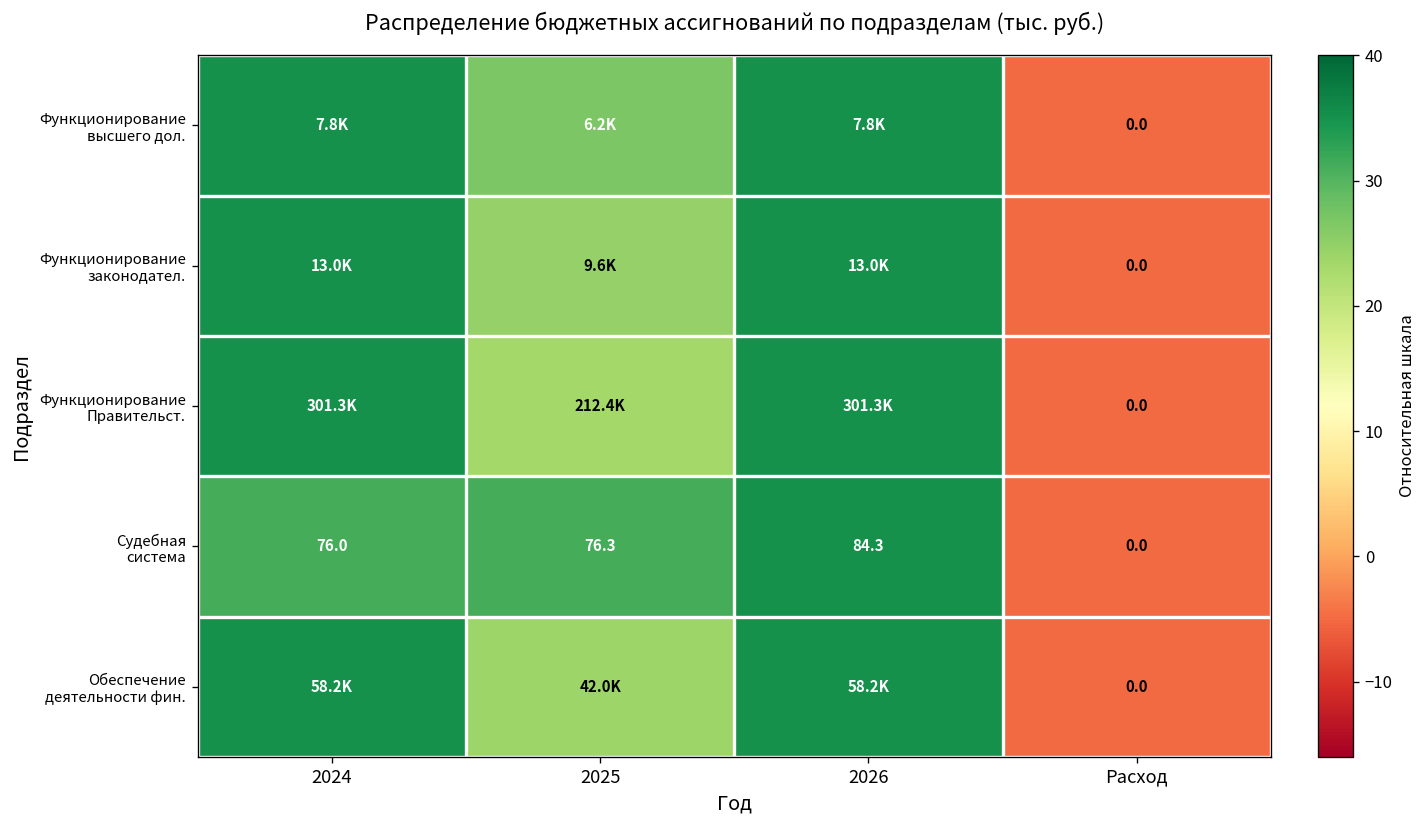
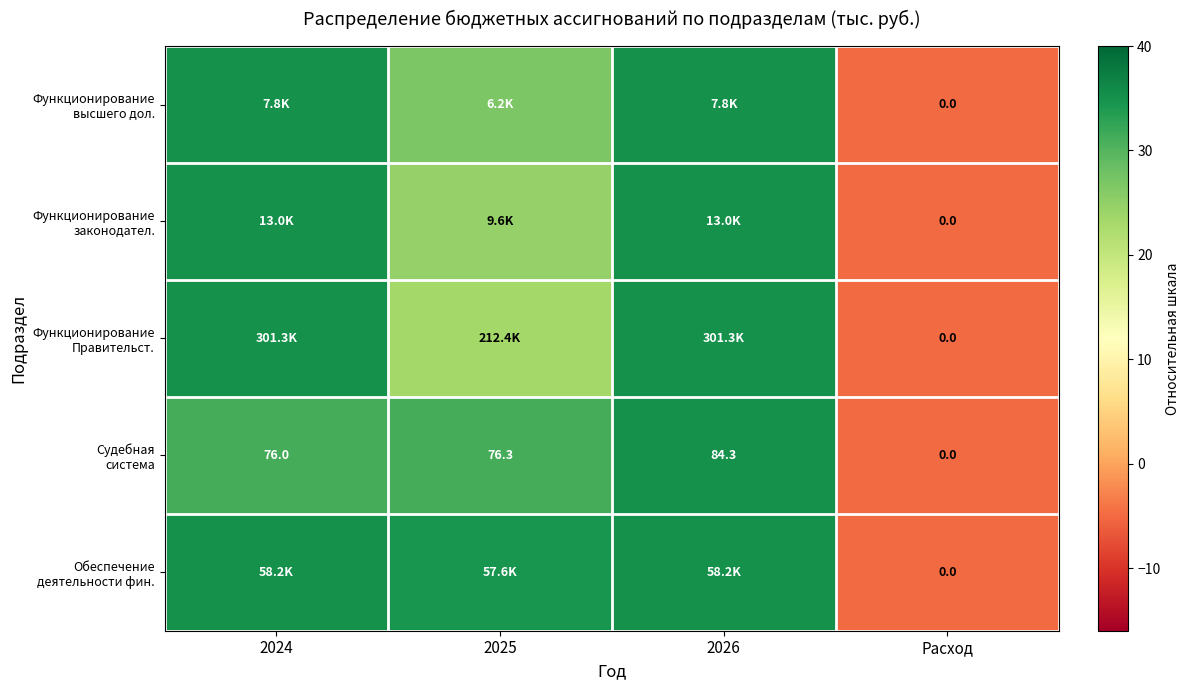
Обеспечение деятельности фин., 2025: 42.0K -> 57.6K
